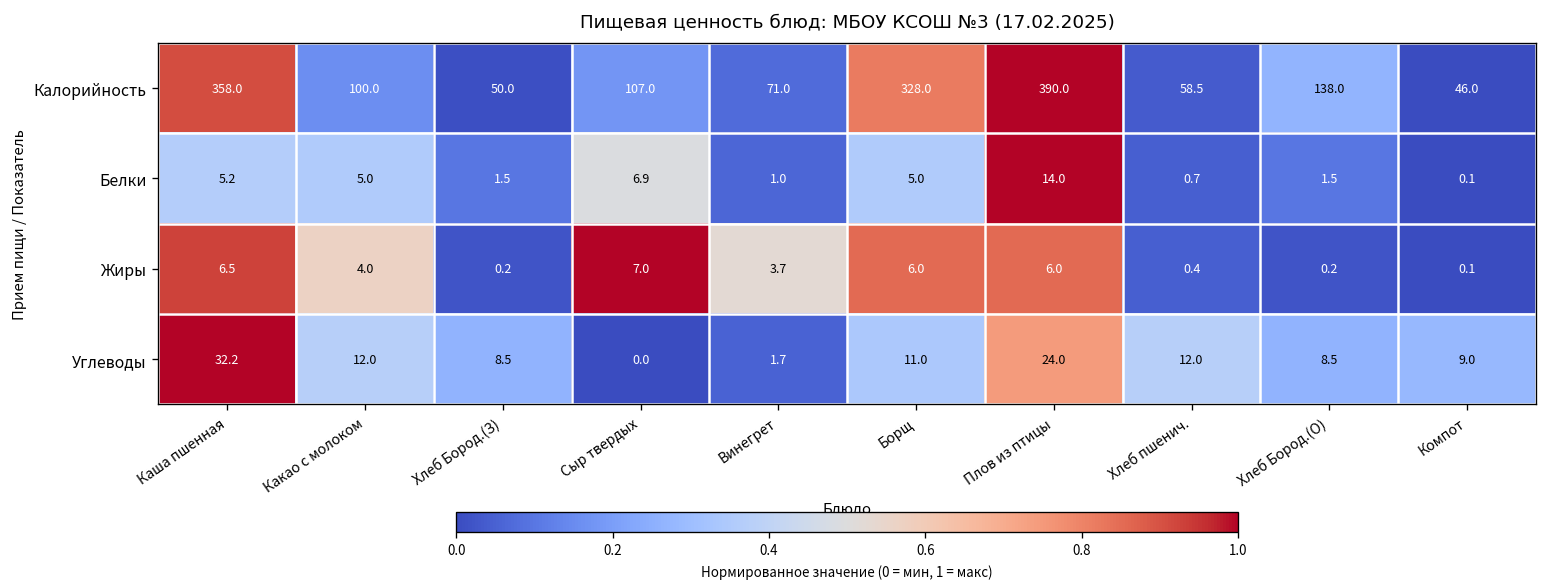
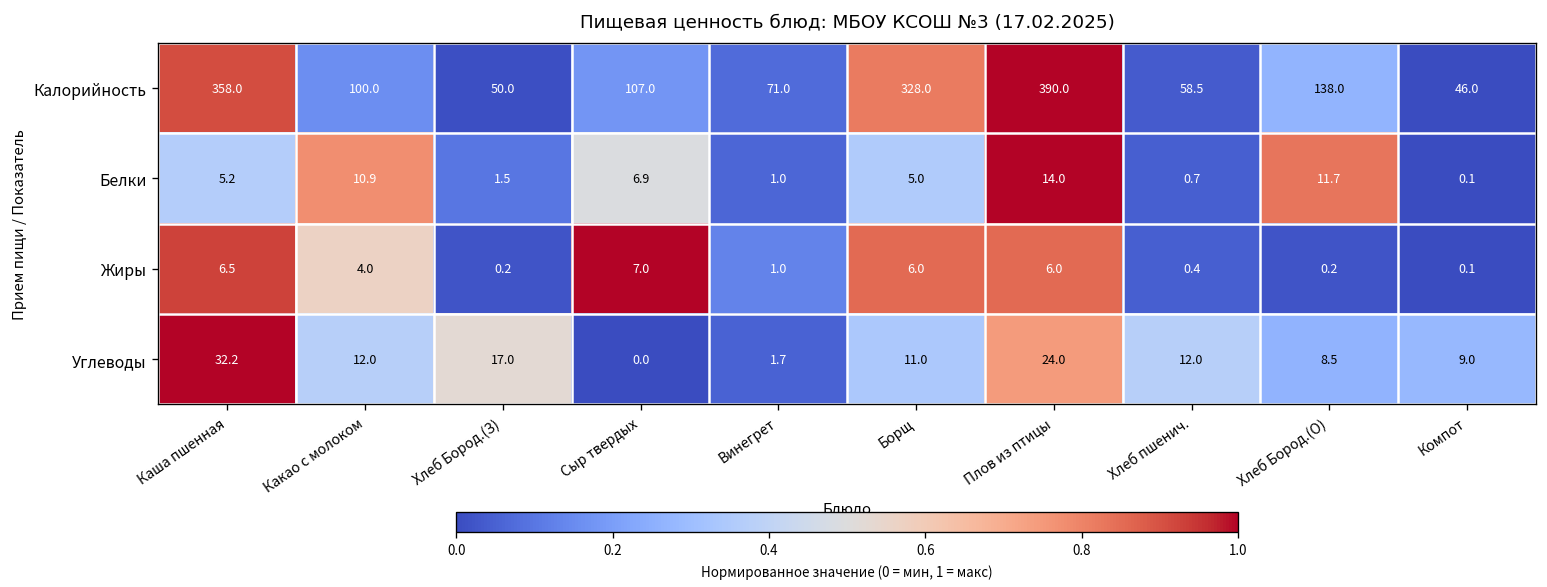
Белки, Какао с молоком: 5.0 -> 10.9
Белки, Хлеб Бород.(О): 1.5 -> 11.7
Жиры, Винегрет: 3.7 -> 1.0
Углеводы, Хлеб Бород.(З): 8.5 -> 17.0
